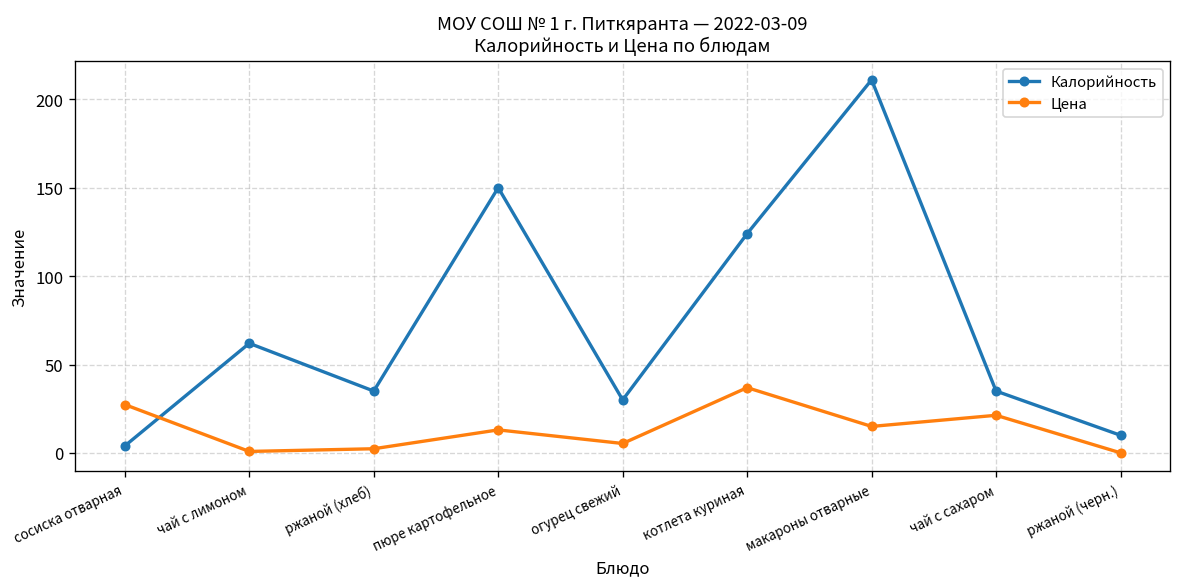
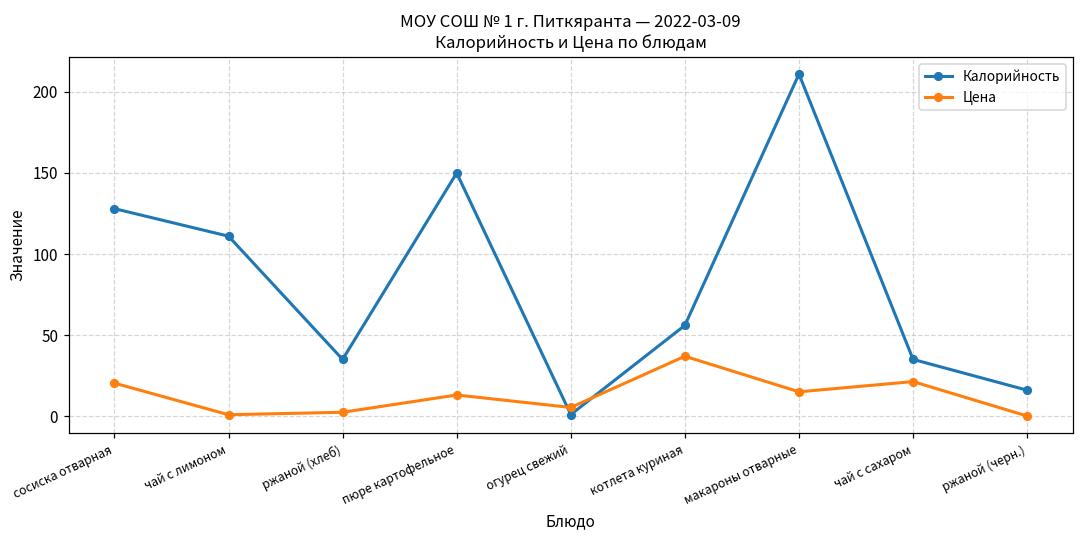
Калорийность, сосиска отварная: 4 -> 128
Цена, сосиска отварная: 27 -> 20
Калорийность, чай с лимоном: 62 -> 111
Калорийность, огурец свежий: 30 -> 1
Калорийность, котлета куриная: 124 -> 56
Калорийность, ржаной (черн.): 10 -> 16
